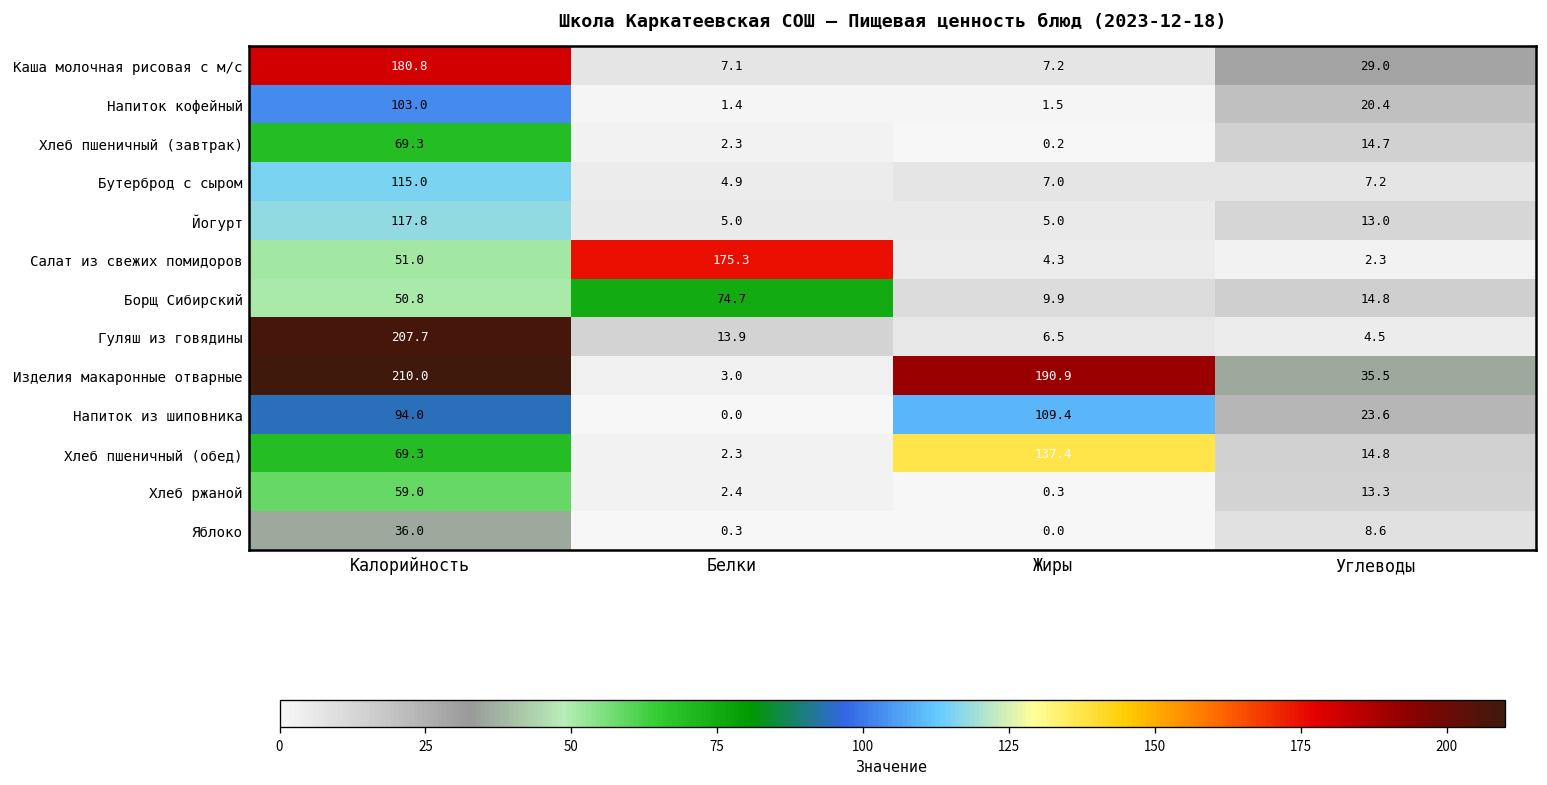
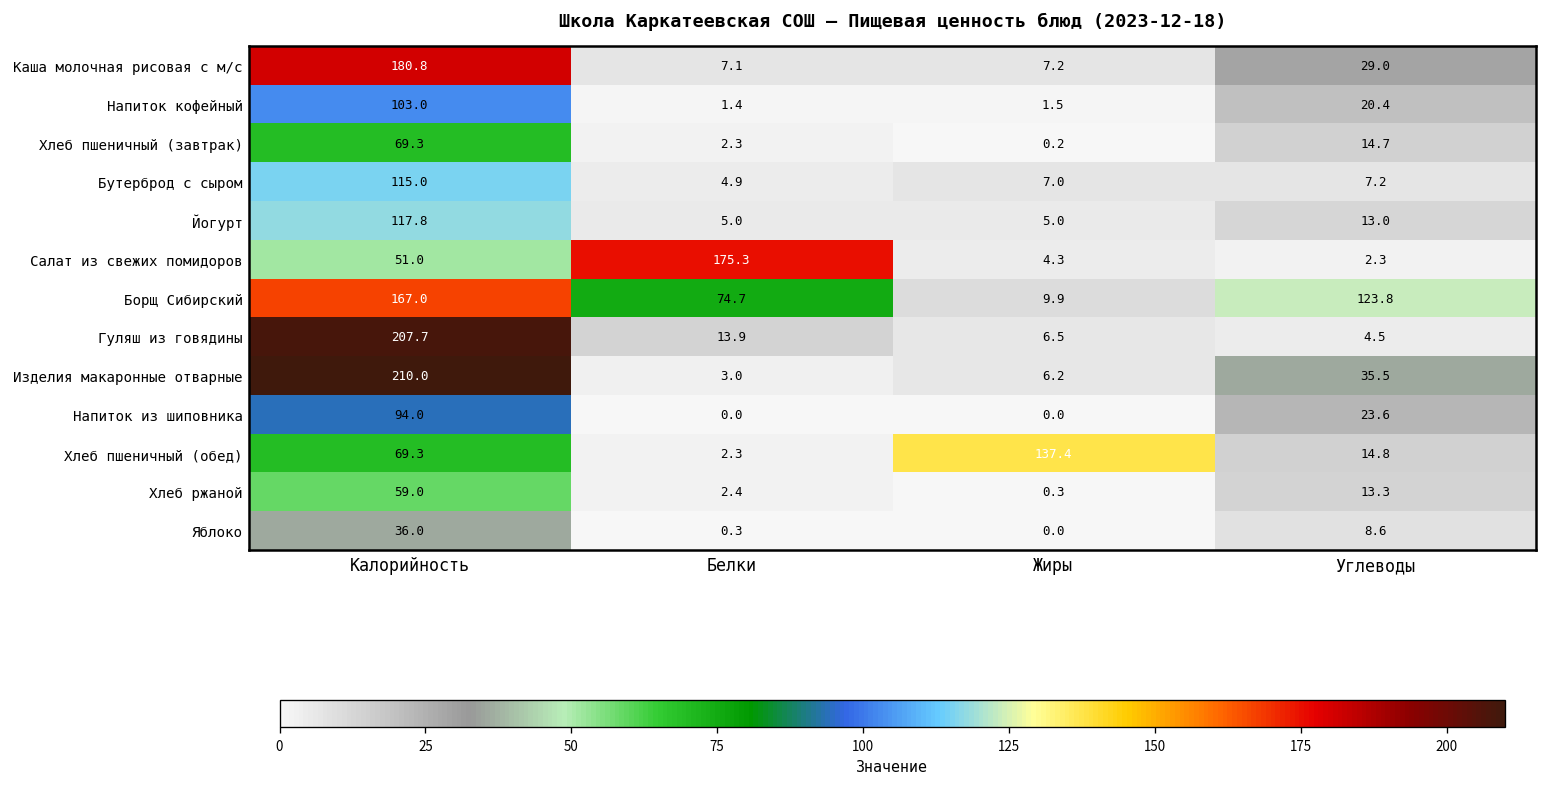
Борщ Сибирский, Калорийность: 50.8 -> 167.0
Борщ Сибирский, Углеводы: 14.8 -> 123.8
Изделия макаронные отварные, Жиры: 190.9 -> 6.2
Напиток из шиповника, Жиры: 109.4 -> 0.0
